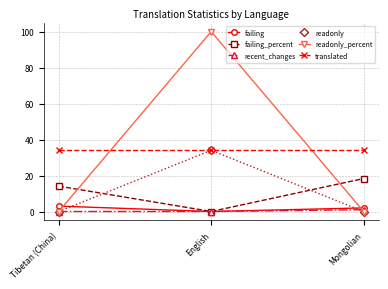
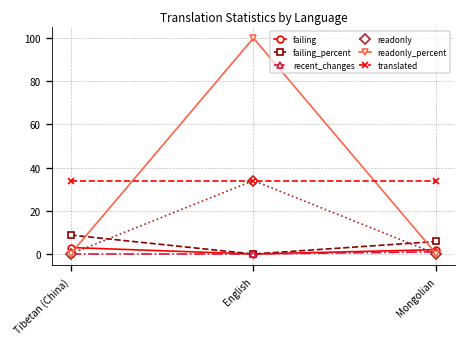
failing_percent, Tibetan (China): 14 -> 9
failing_percent, Mongolian: 18 -> 6
